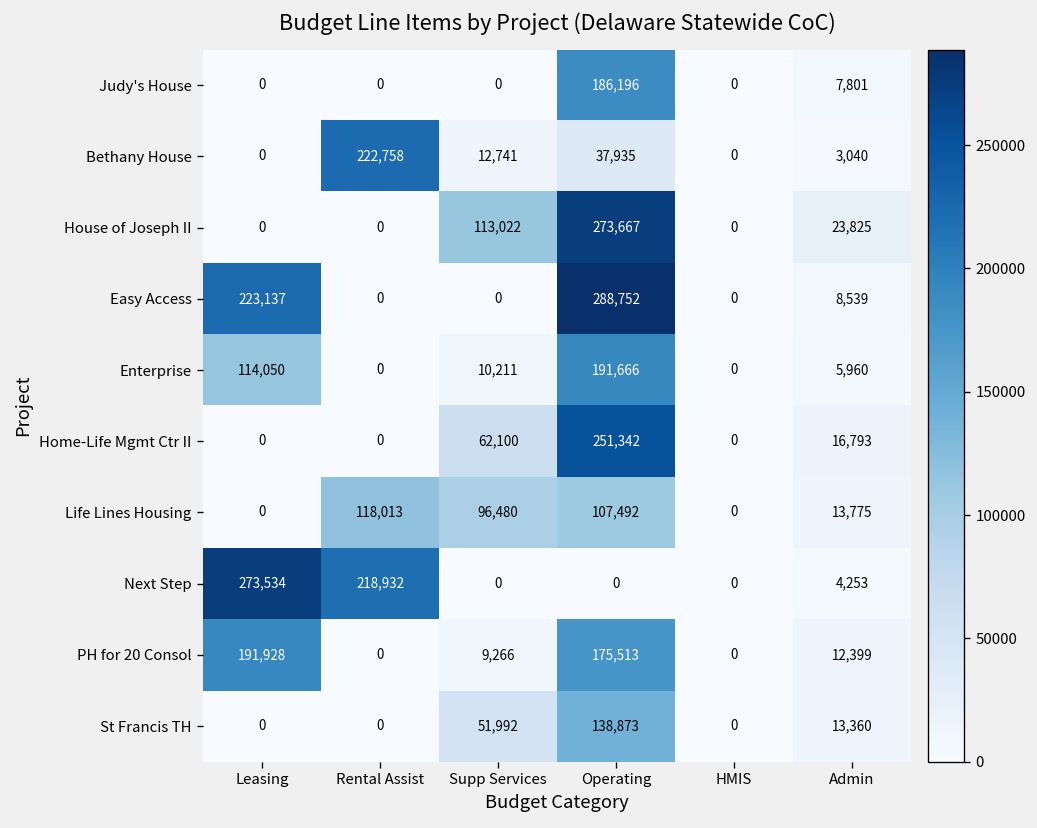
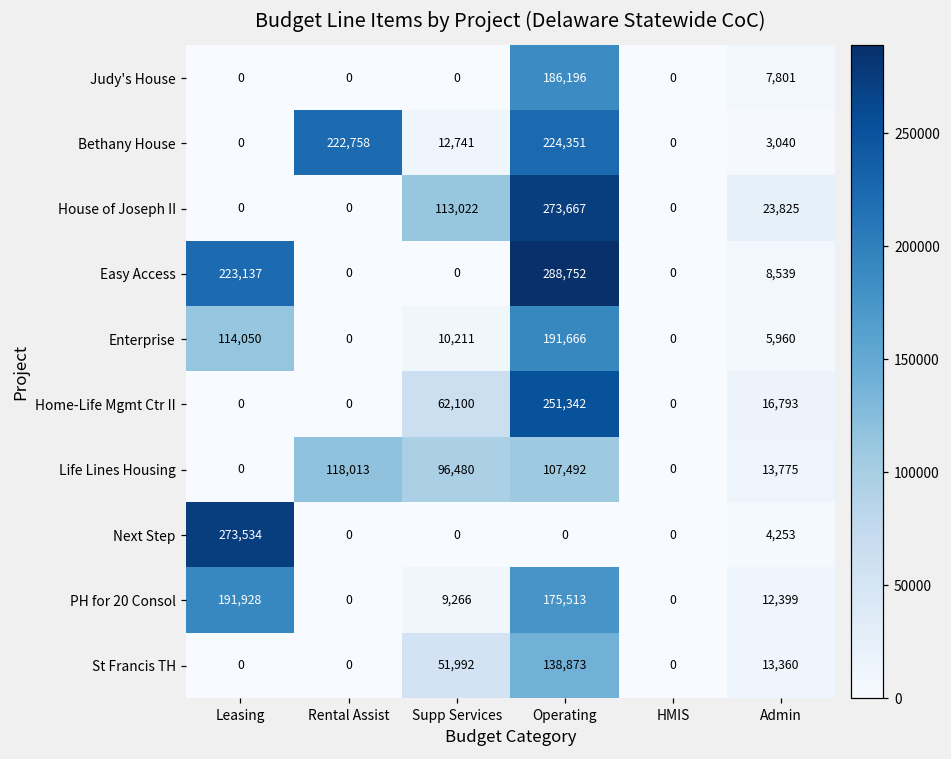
Bethany House, Operating: 37,935 -> 224,351
Next Step, Rental Assist: 218,932 -> 0
